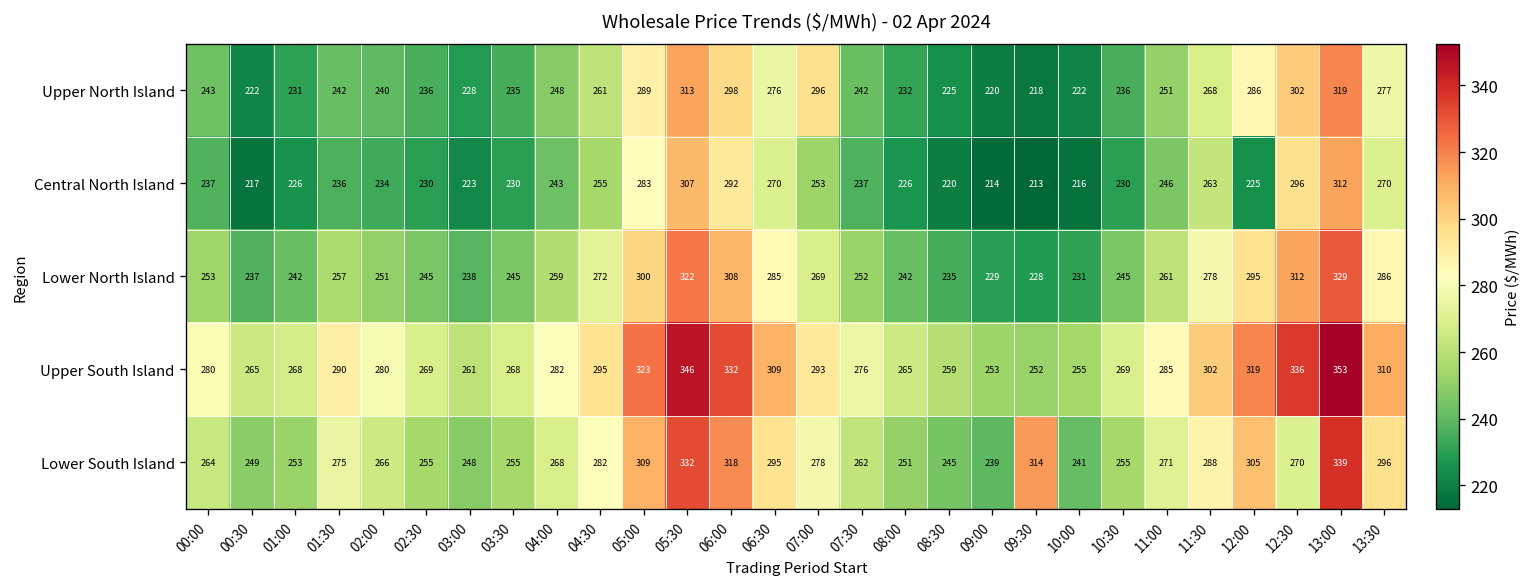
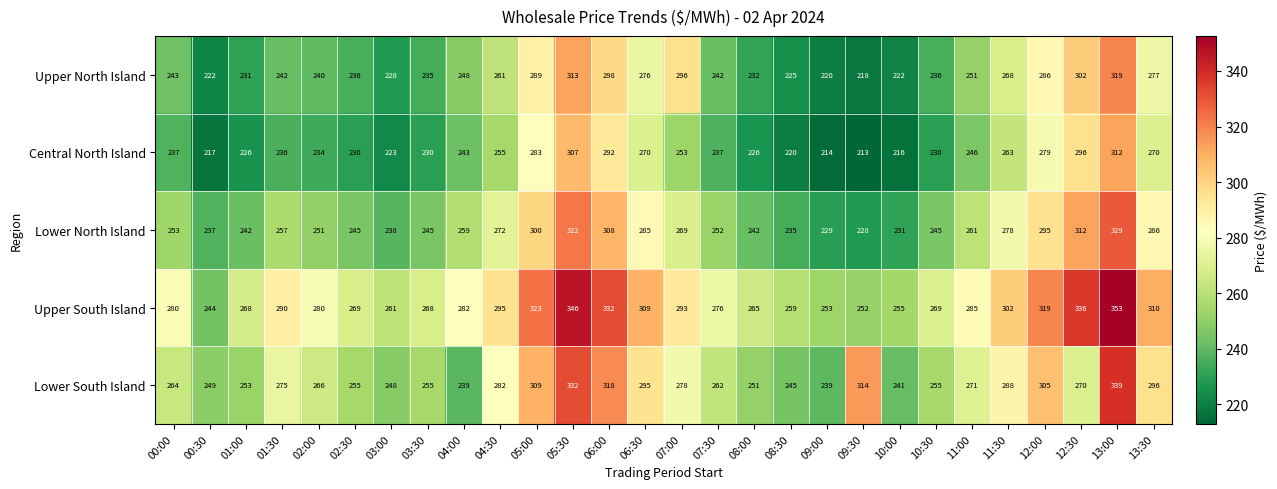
Central North Island, 12:00: 225 -> 279
Upper South Island, 00:30: 265 -> 244
Lower South Island, 04:00: 268 -> 239
